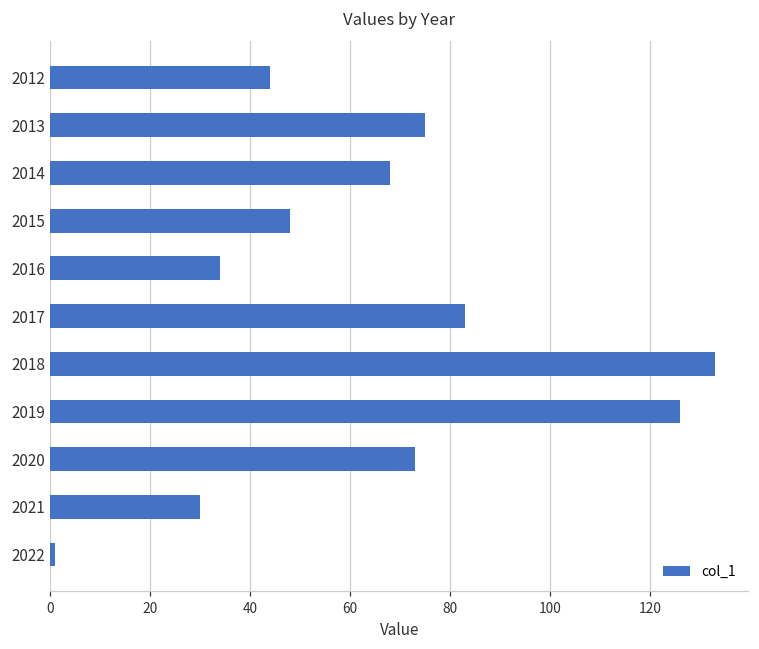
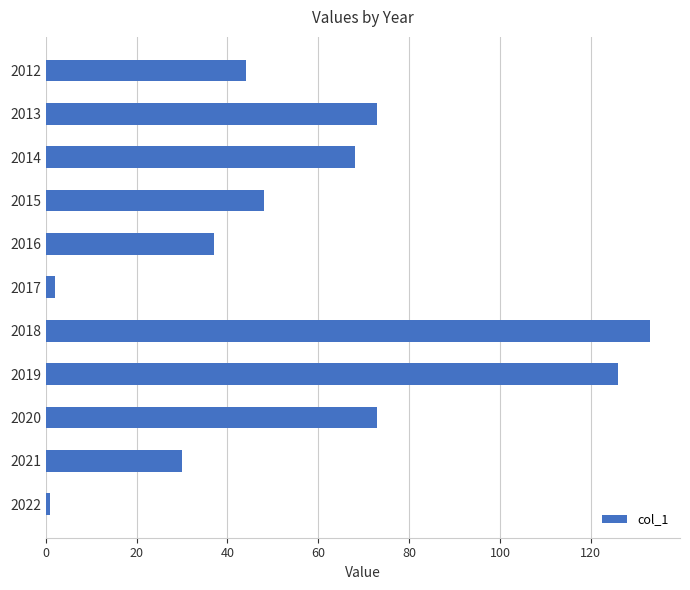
2013: 75 -> 73
2016: 34 -> 37
2017: 83 -> 2
